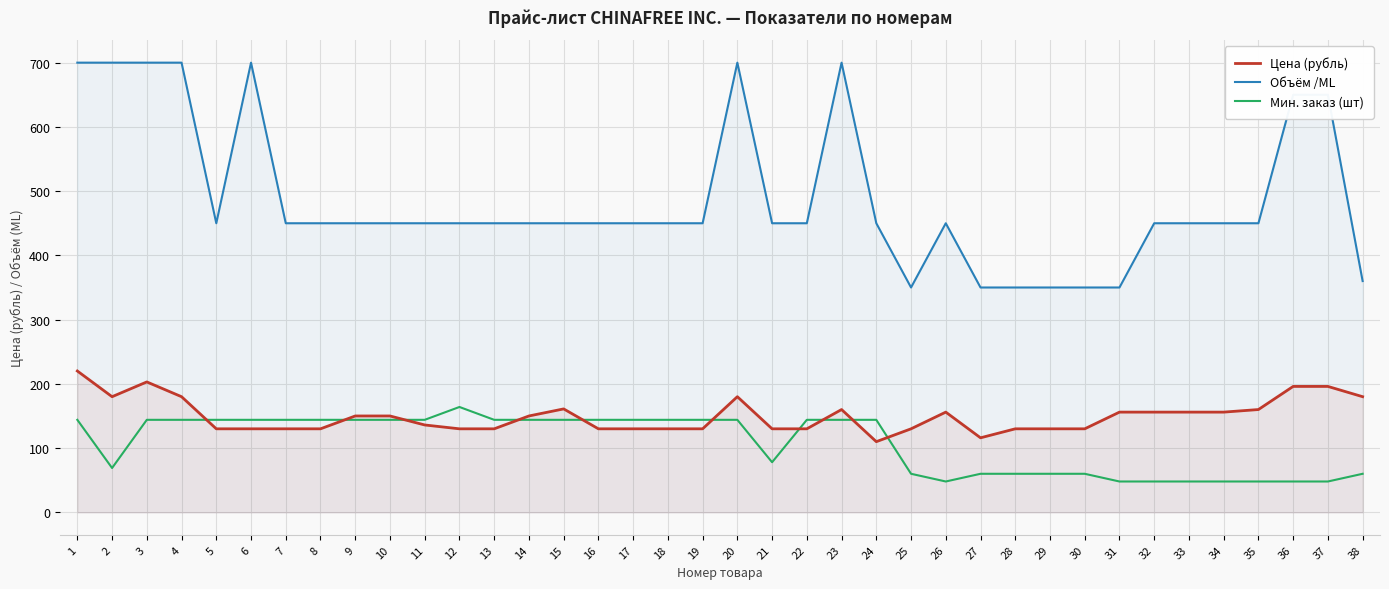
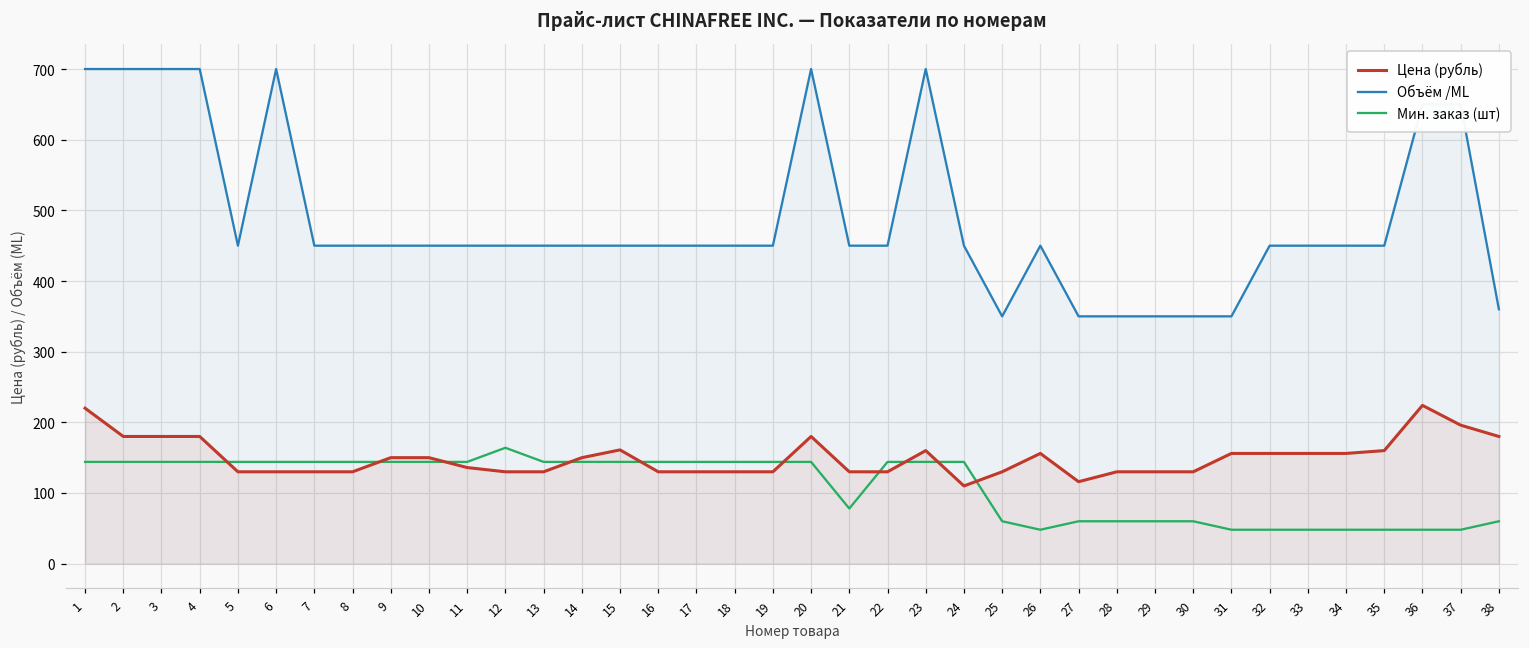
Мин. заказ (шт), 2: 70 -> 140
Цена (рубль), 3: 200 -> 180
Цена (рубль), 36: 200 -> 220
